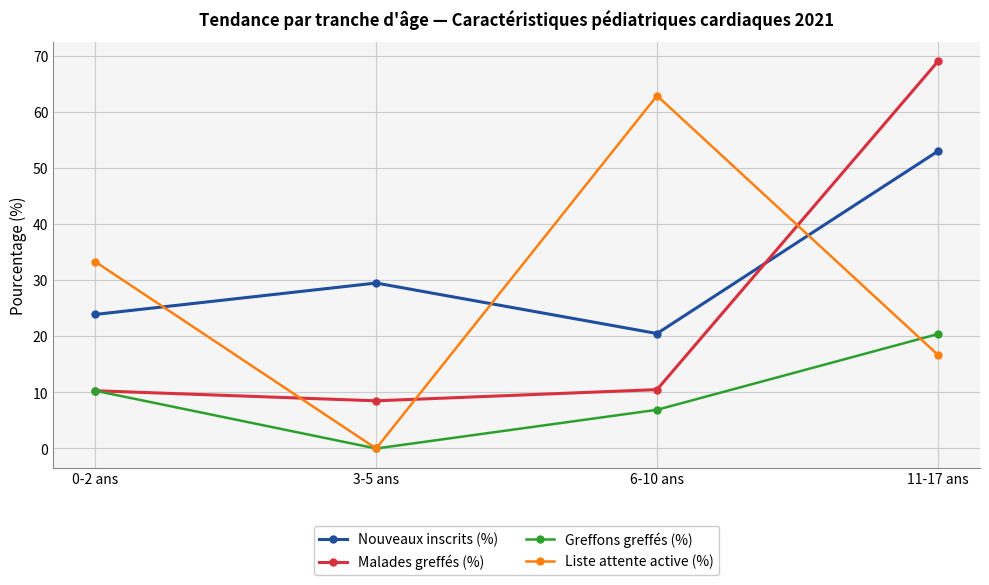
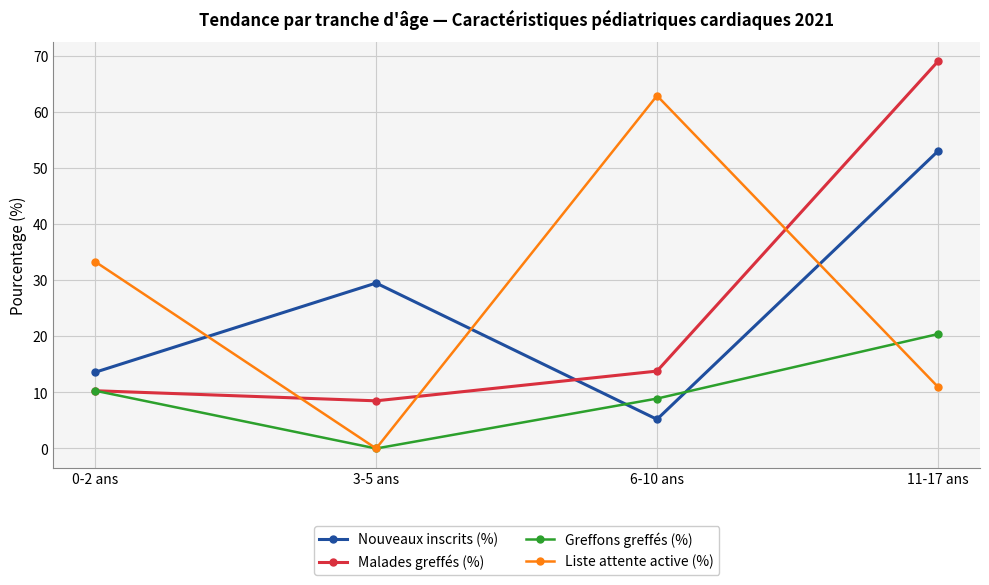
Nouveaux inscrits (%), 0-2 ans: 24 -> 14
Nouveaux inscrits (%), 6-10 ans: 21 -> 5
Malades greffés (%), 6-10 ans: 11 -> 14
Greffons greffés (%), 6-10 ans: 7 -> 9
Liste attente active (%), 11-17 ans: 17 -> 11
